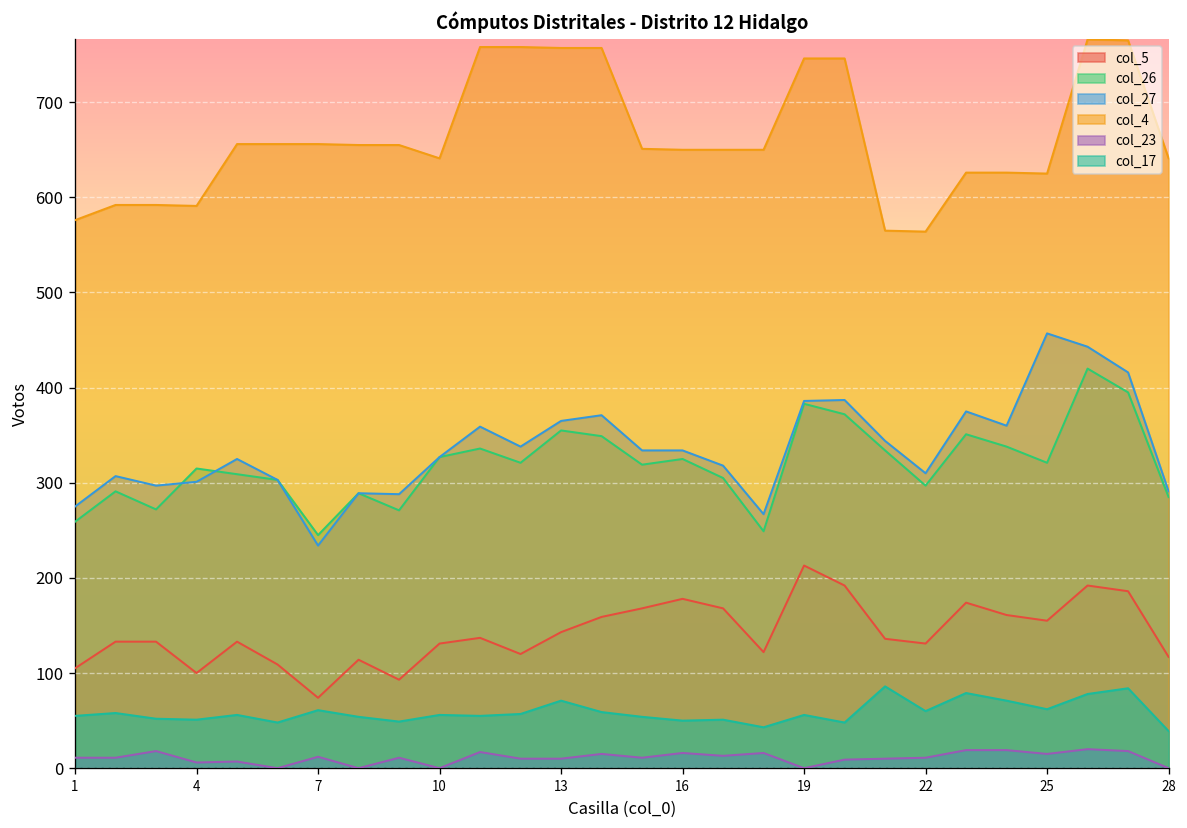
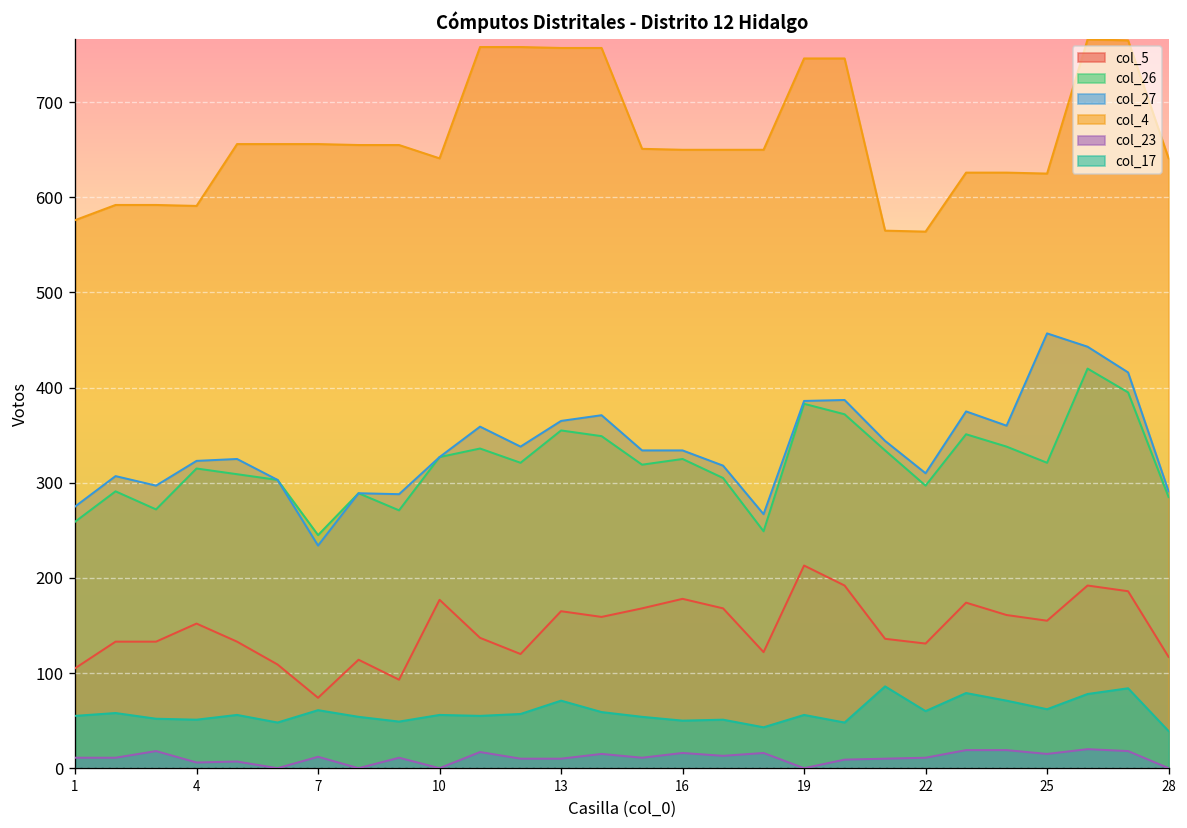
col_5, 4: 100 -> 150
col_27, 4: 300 -> 320
col_5, 10: 130 -> 180
col_5, 13: 140 -> 170
